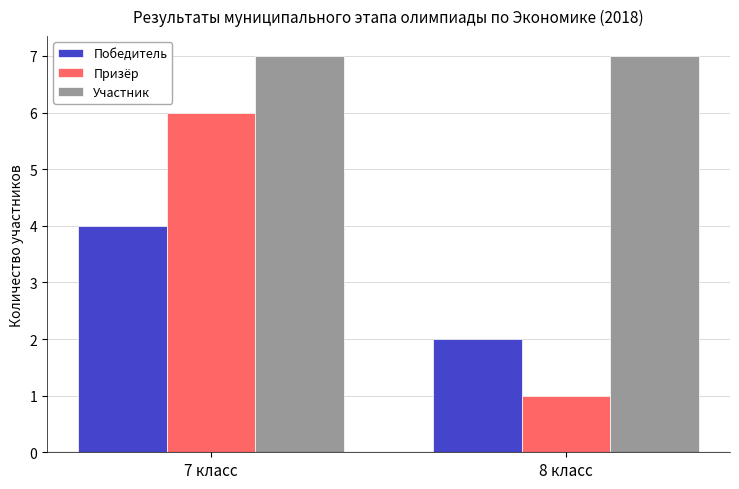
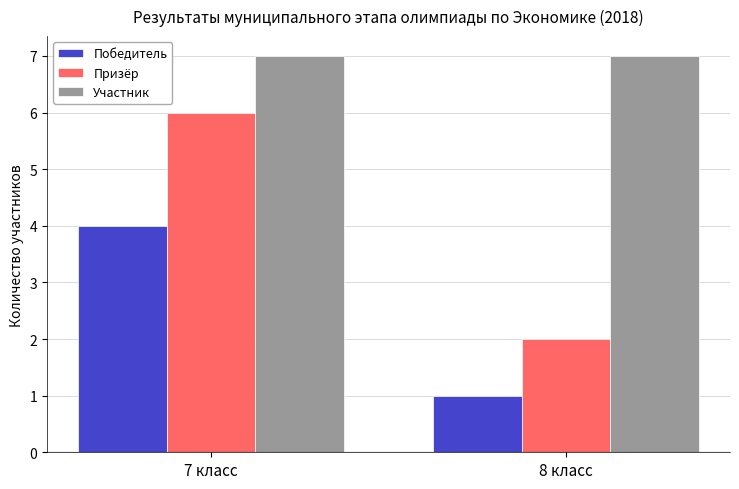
Победитель, 8 класс: 2 -> 1
Призёр, 8 класс: 1 -> 2
